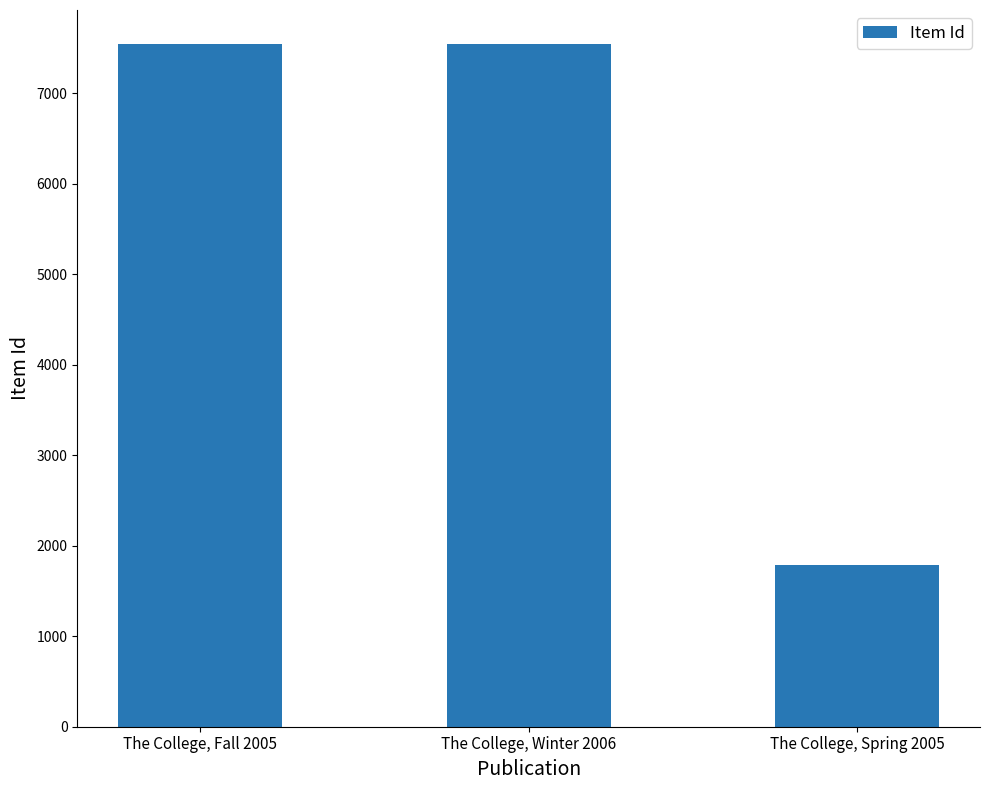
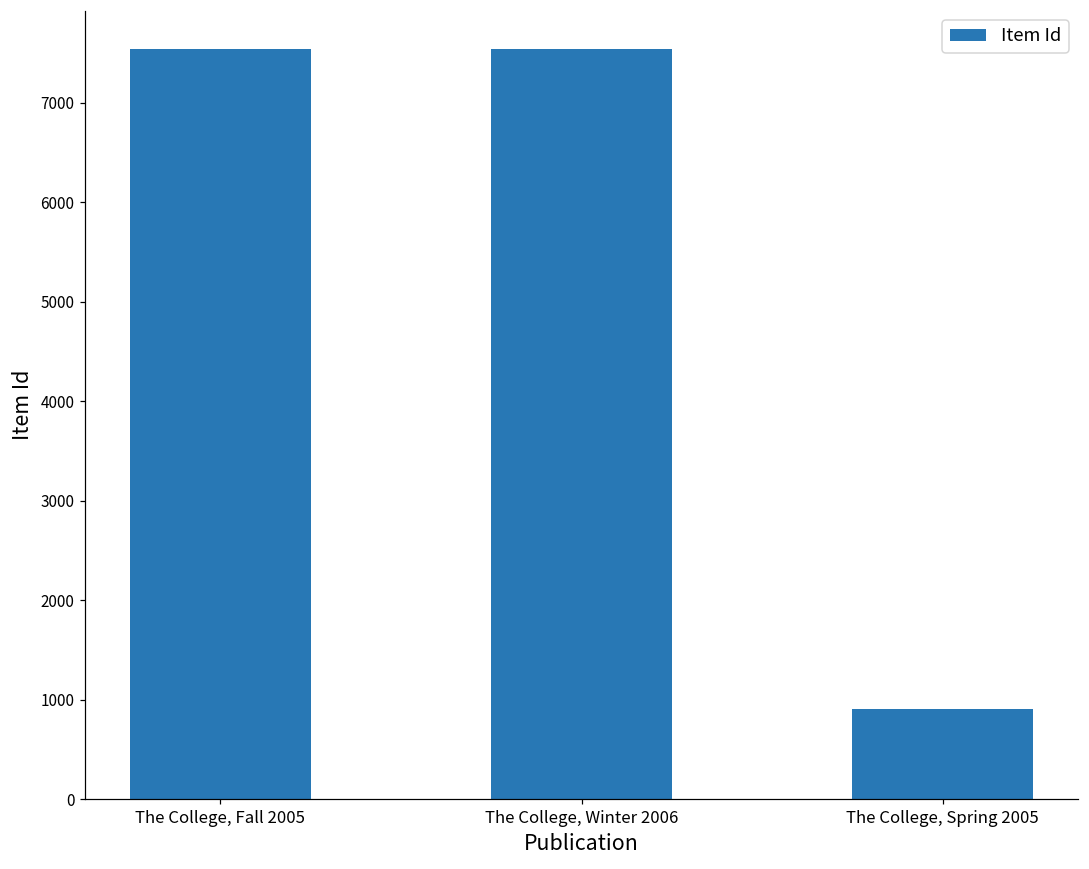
The College, Spring 2005: 1800 -> 900
